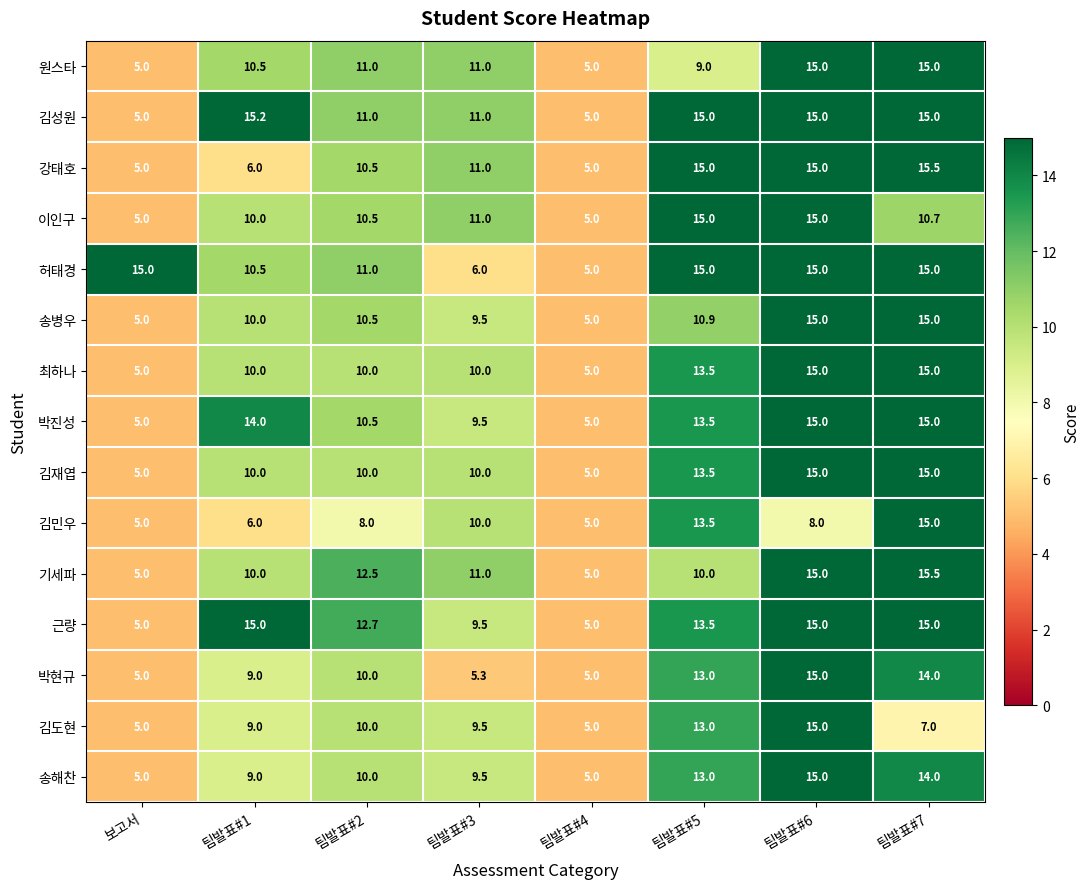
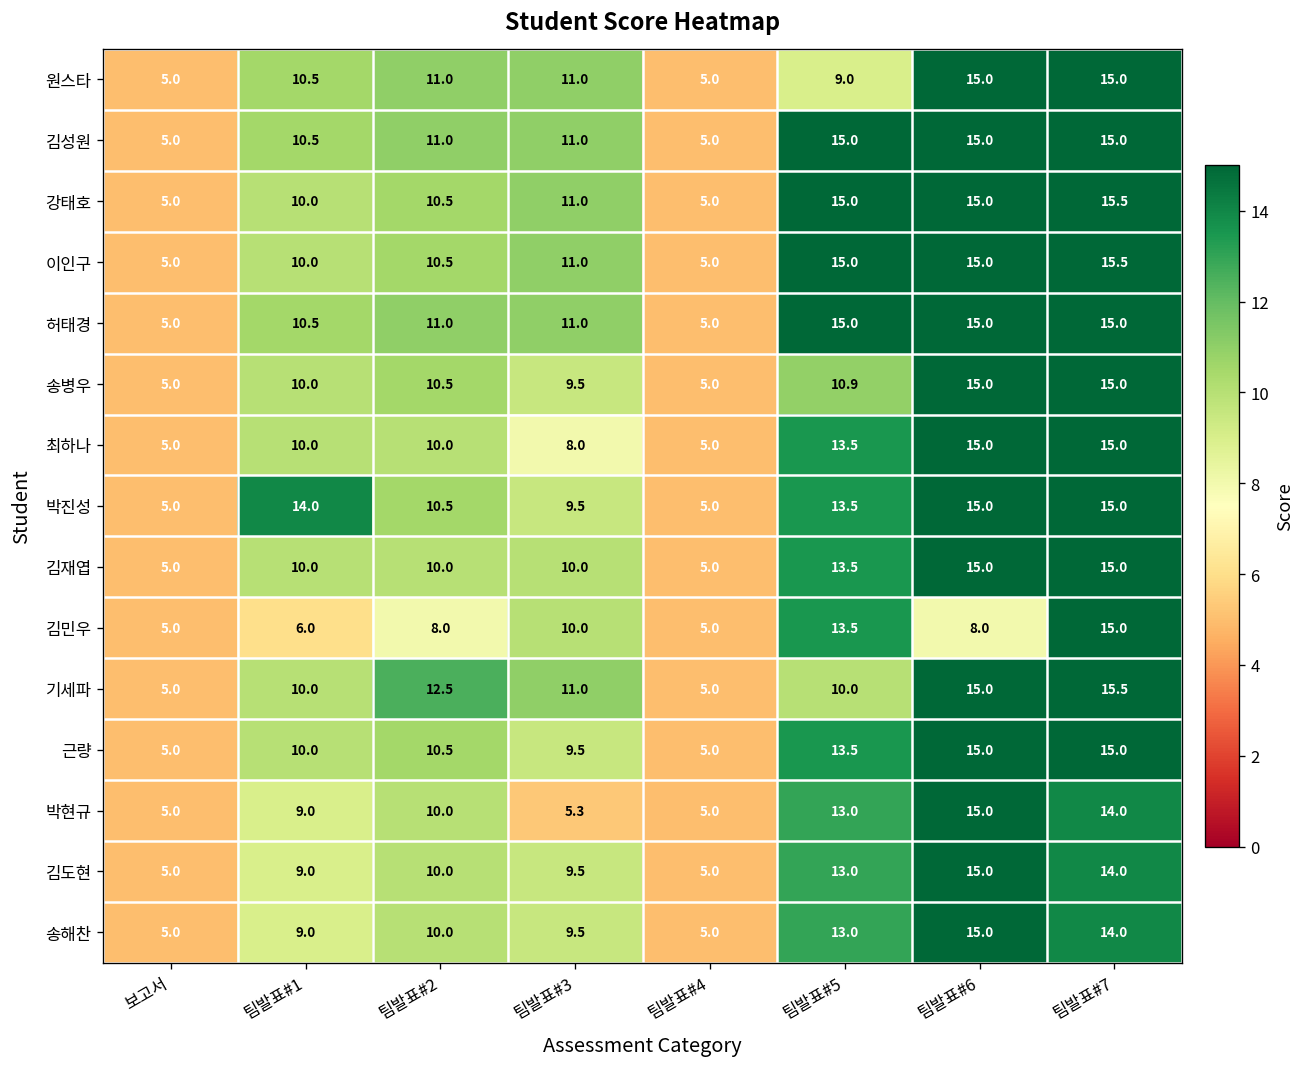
김성원, 팀발표#1: 15.2 -> 10.5
강태호, 팀발표#1: 6.0 -> 10.0
이인구, 팀발표#7: 10.7 -> 15.5
허태경, 보고서: 15.0 -> 5.0
허태경, 팀발표#3: 6.0 -> 11.0
최하나, 팀발표#3: 10.0 -> 8.0
근량, 팀발표#1: 15.0 -> 10.0
근량, 팀발표#2: 12.7 -> 10.5
김도현, 팀발표#7: 7.0 -> 14.0
